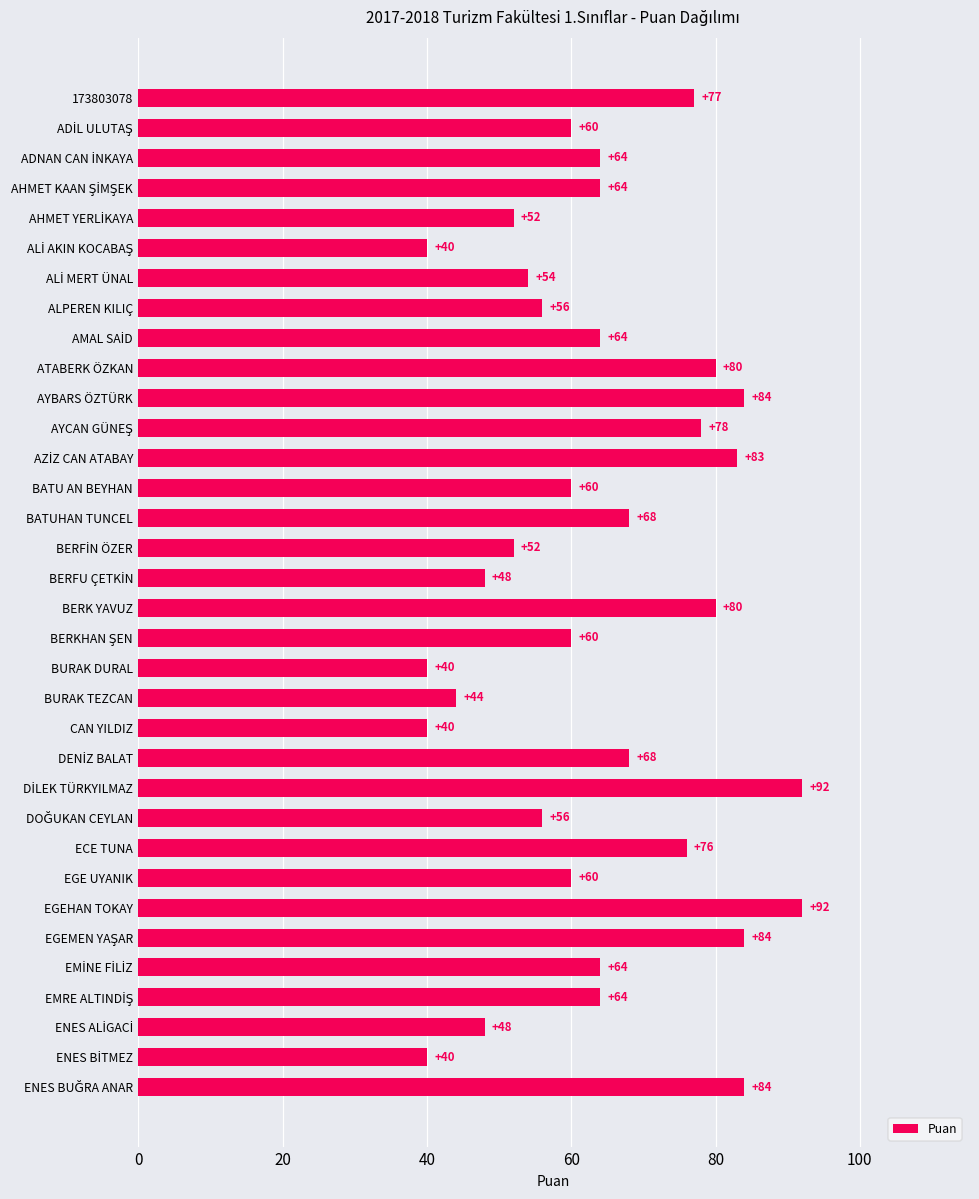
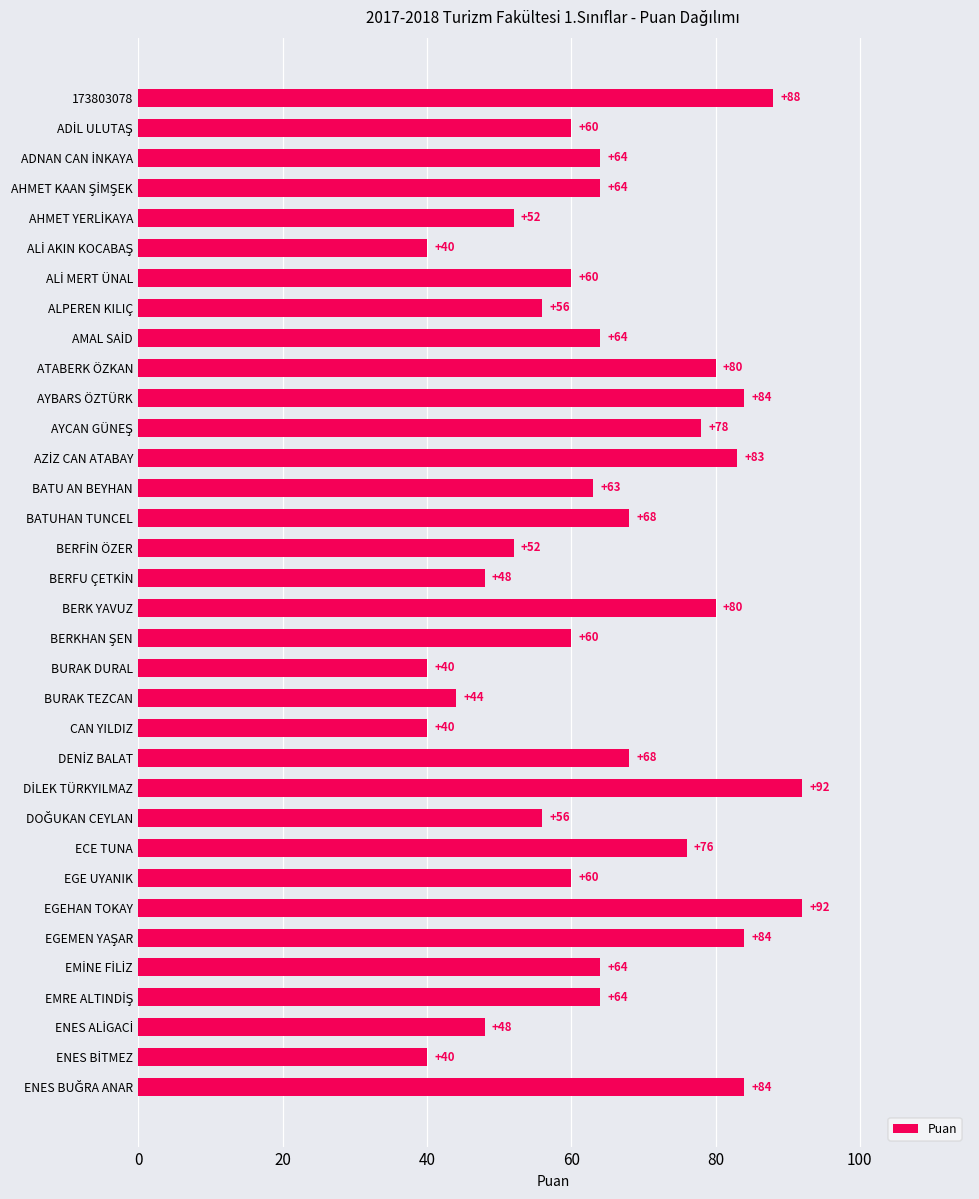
173803078: +77 -> +88
ALİ MERT ÜNAL: +54 -> +60
BATU AN BEYHAN: +60 -> +63
